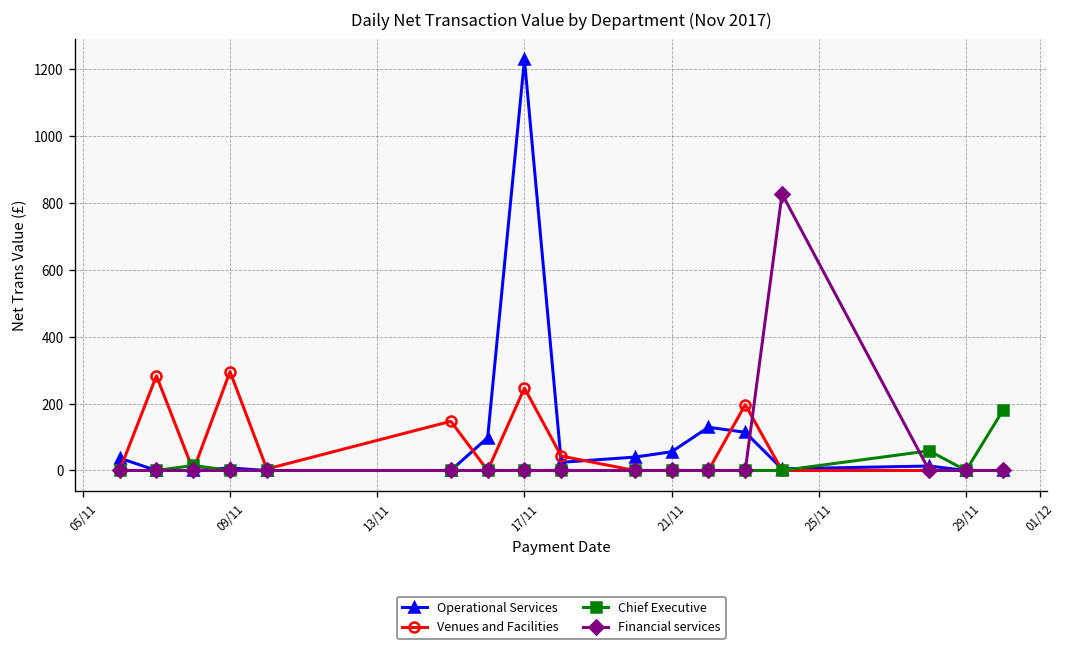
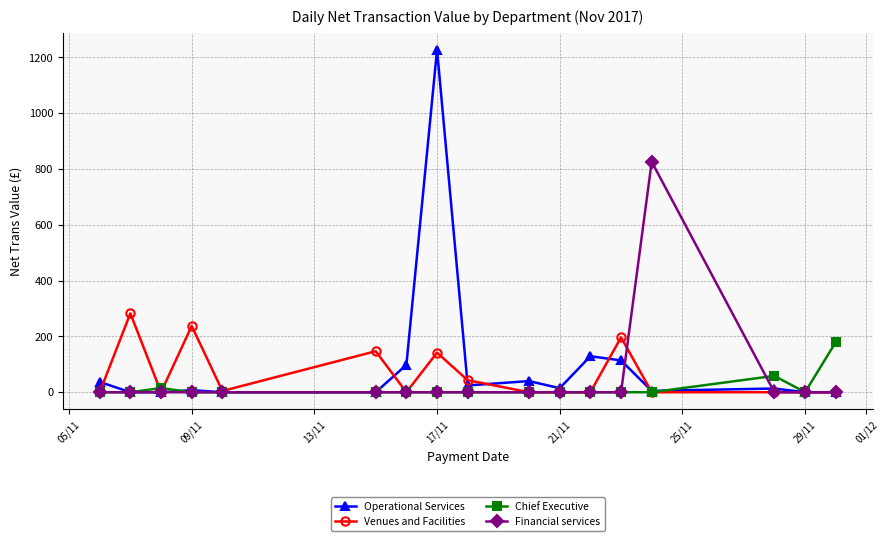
Venues and Facilities, 09/11: 300 -> 240
Venues and Facilities, 17/11: 250 -> 140
Operational Services, 21/11: 60 -> 10
